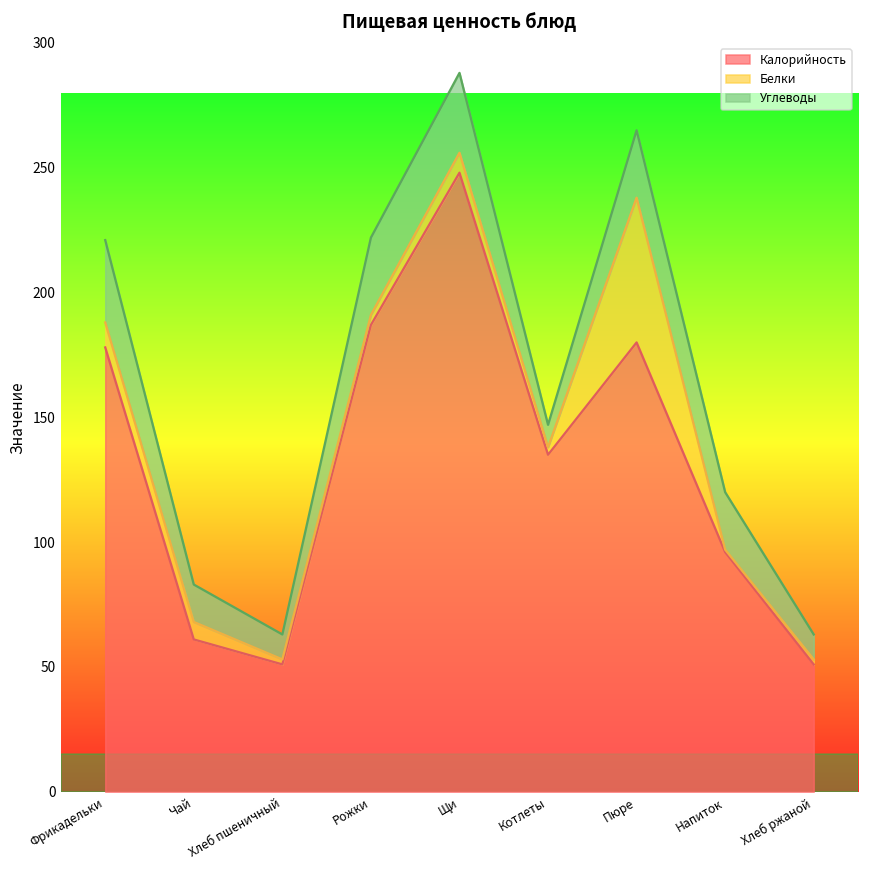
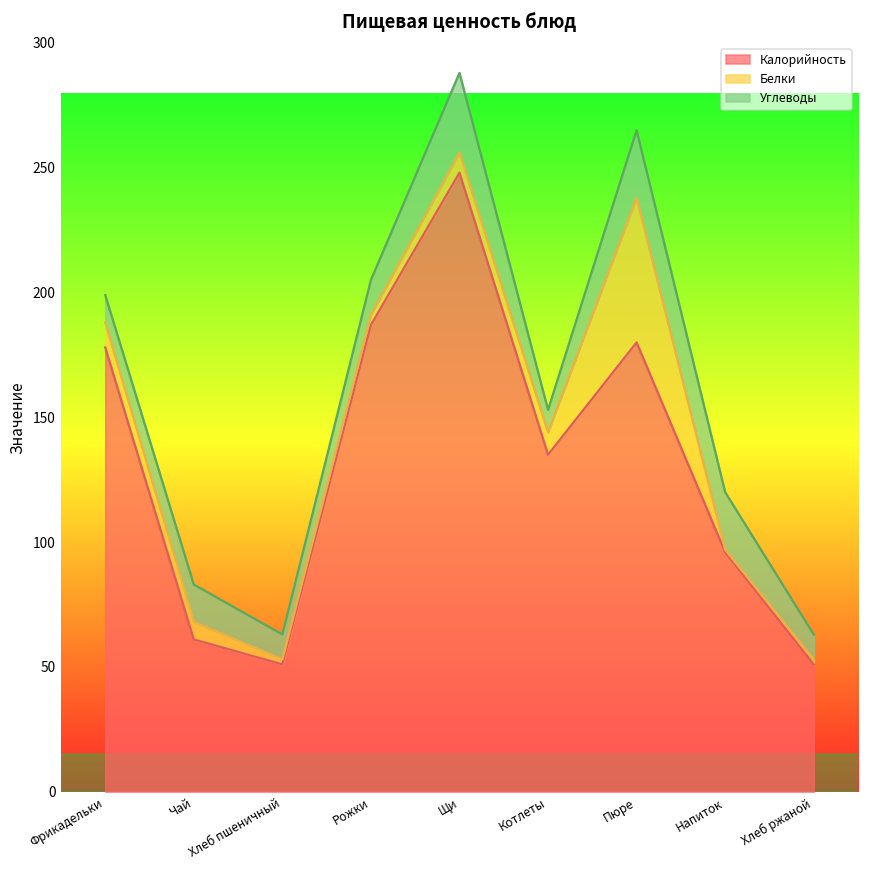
Углеводы, Фрикадельки: 33 -> 11
Углеводы, Рожки: 31 -> 14
Белки, Котлеты: 3 -> 9
